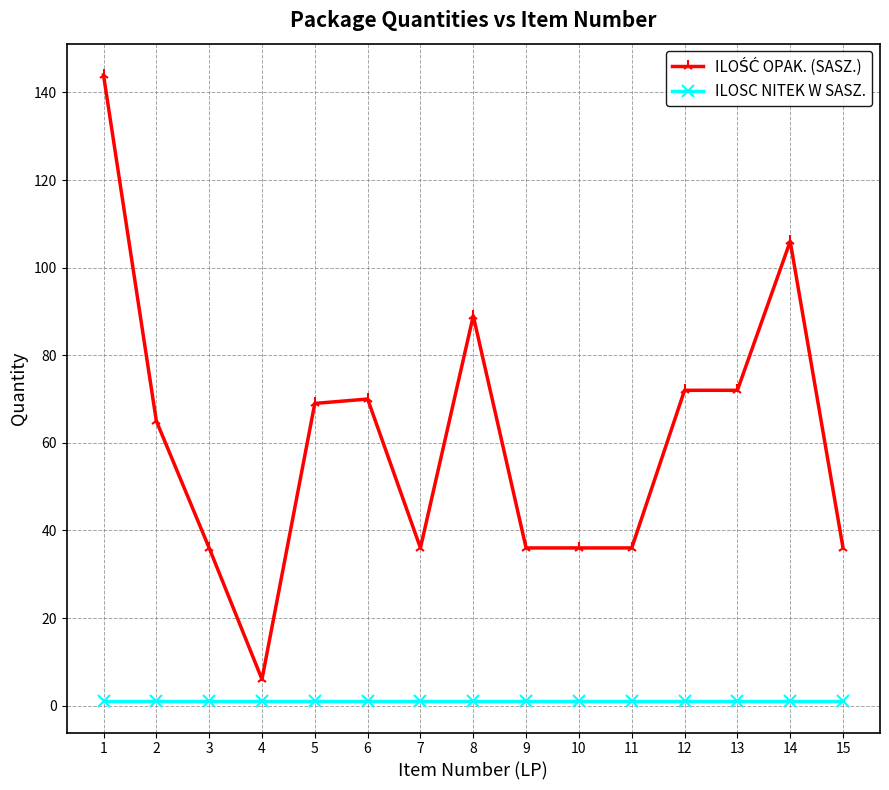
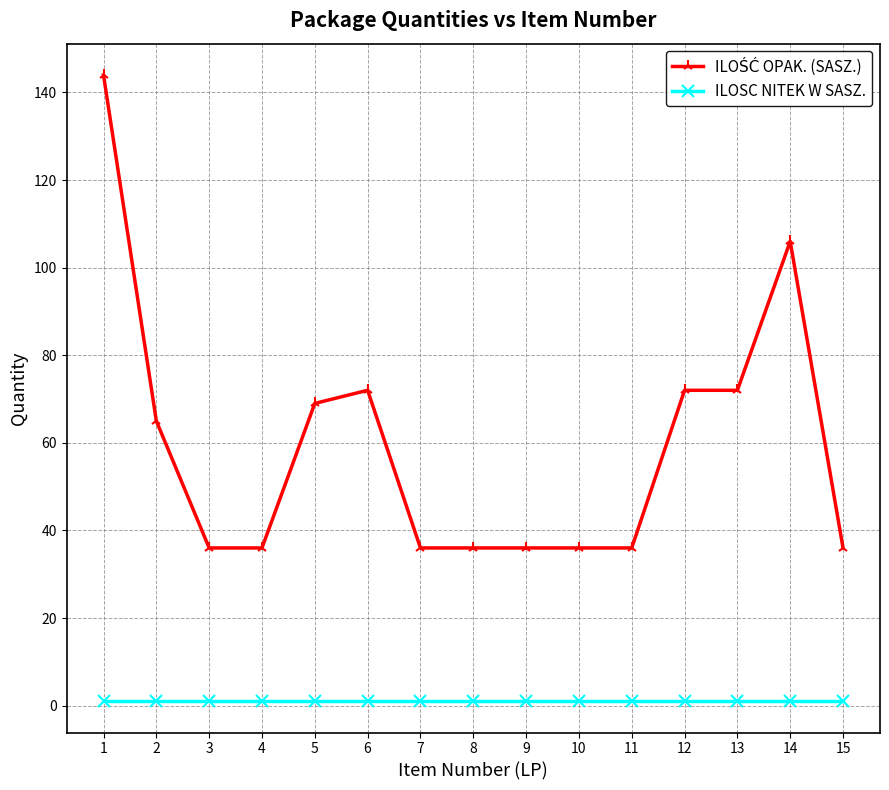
ILOŚĆ OPAK. (SASZ.), 4: 6 -> 36
ILOŚĆ OPAK. (SASZ.), 6: 70 -> 72
ILOŚĆ OPAK. (SASZ.), 8: 89 -> 36
